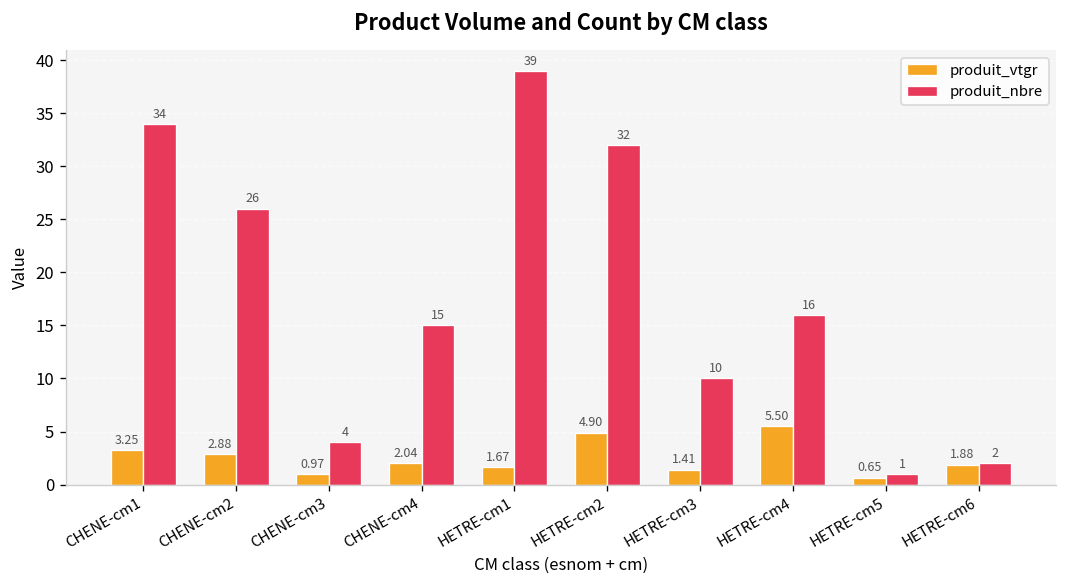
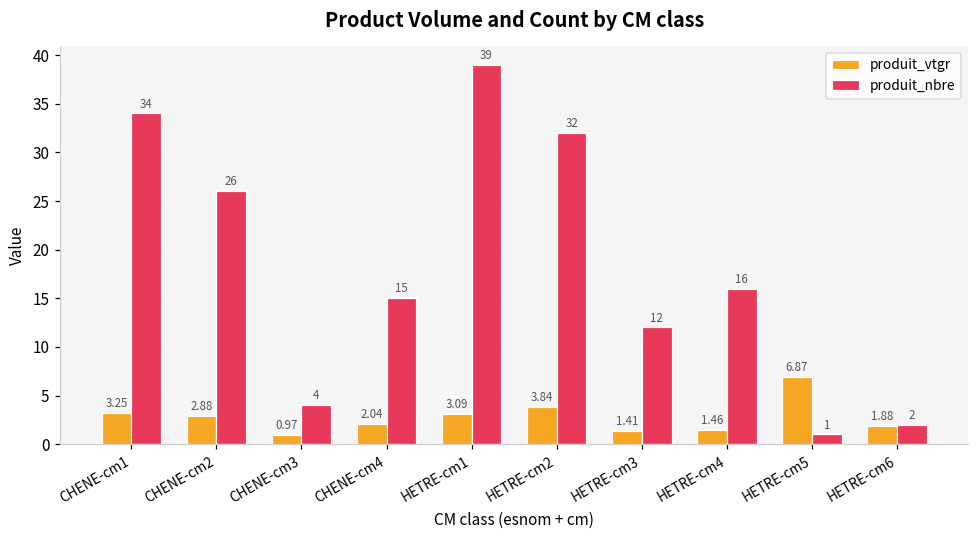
produit_vtgr, HETRE-cm1: 1.67 -> 3.09
produit_vtgr, HETRE-cm2: 4.90 -> 3.84
produit_nbre, HETRE-cm3: 10 -> 12
produit_vtgr, HETRE-cm4: 5.50 -> 1.46
produit_vtgr, HETRE-cm5: 0.65 -> 6.87
